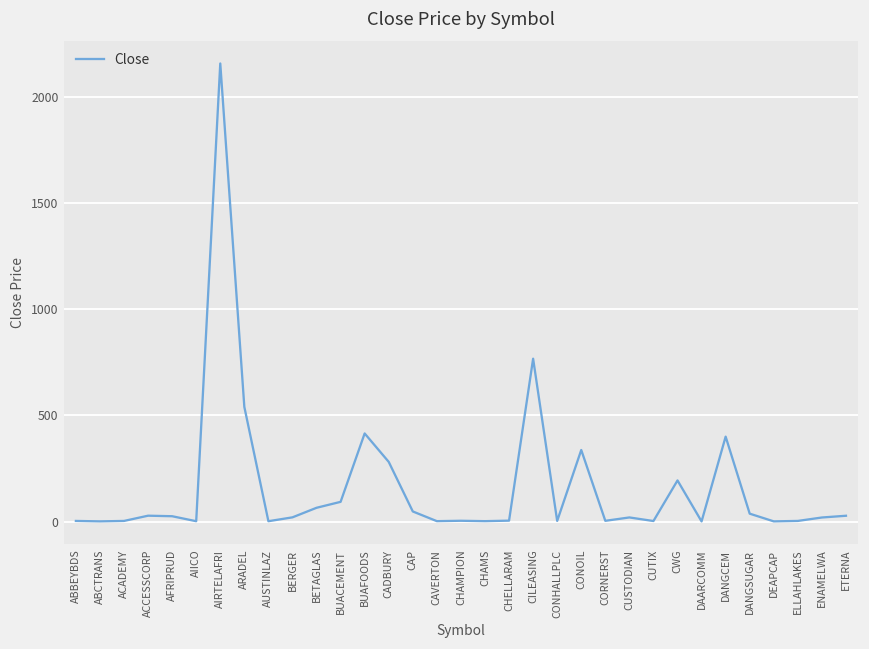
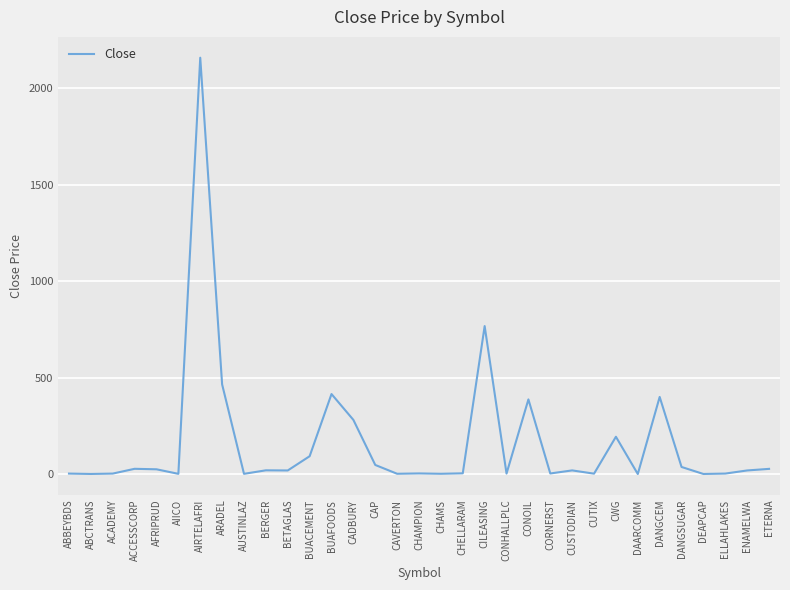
ARADEL: 540 -> 460
BETAGLAS: 70 -> 20
CONOIL: 340 -> 390
